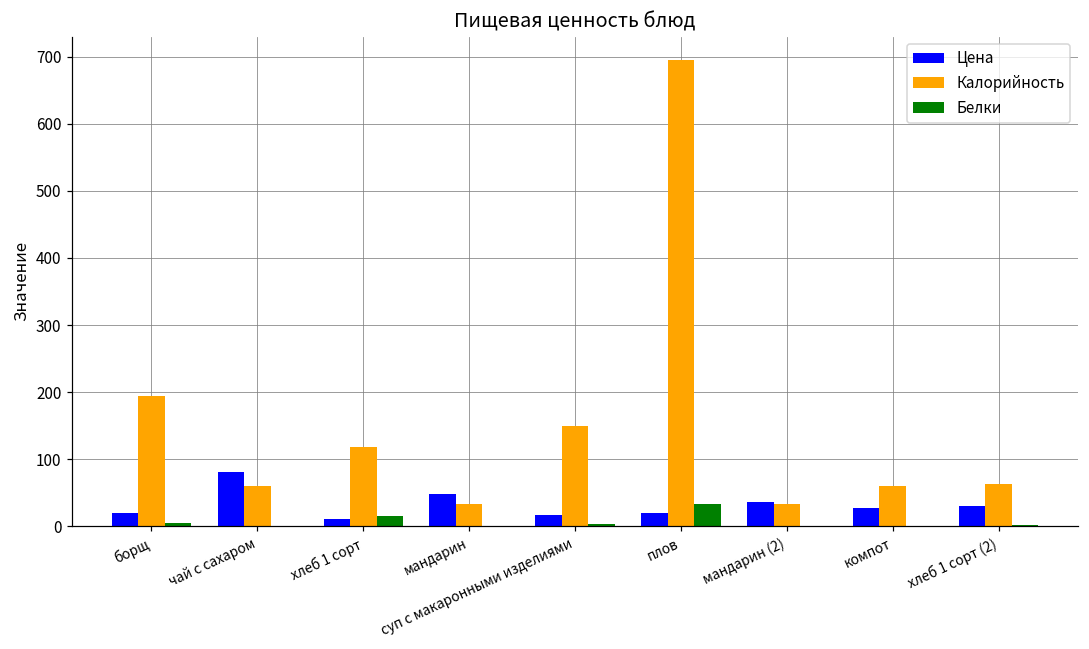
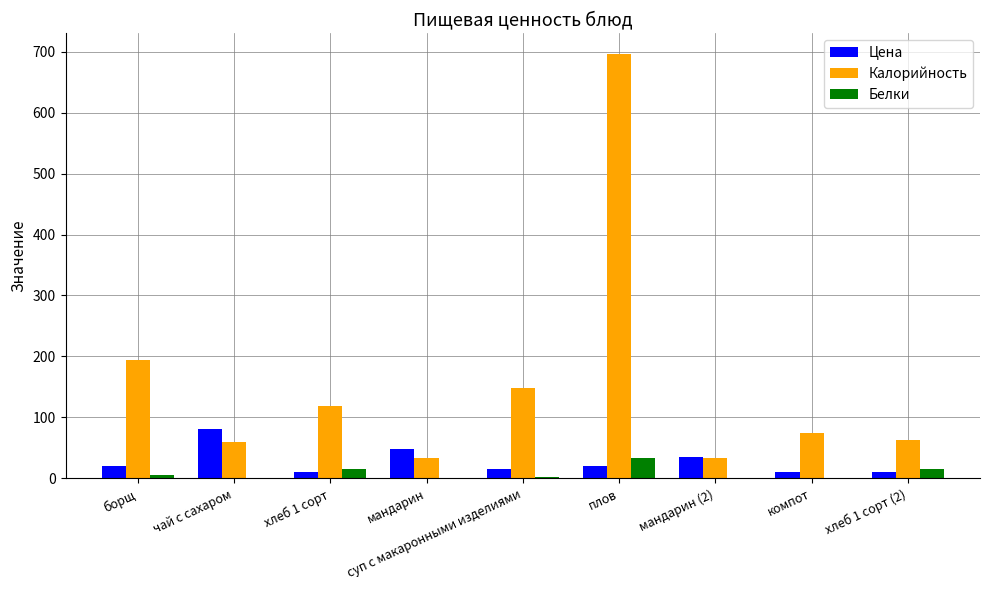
Цена, компот: 30 -> 10
Калорийность, компот: 60 -> 80
Цена, хлеб 1 сорт (2): 30 -> 10
Белки, хлеб 1 сорт (2): 0 -> 20
